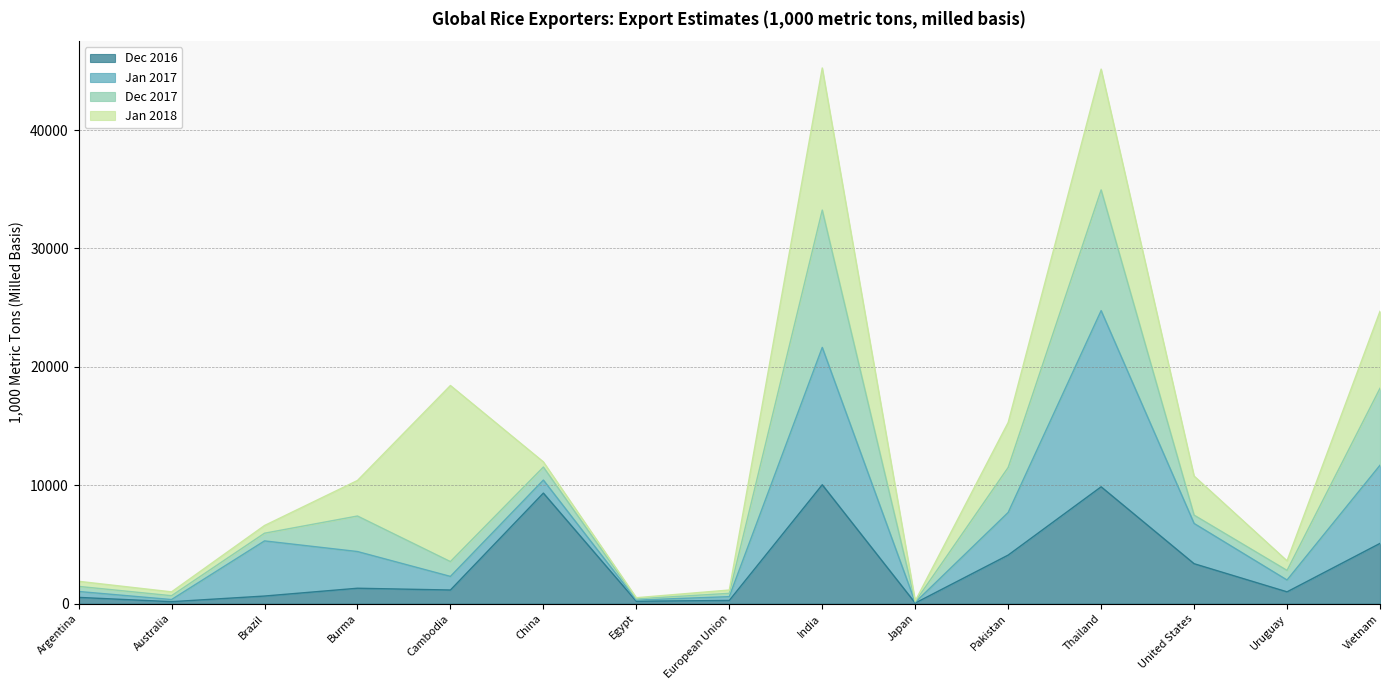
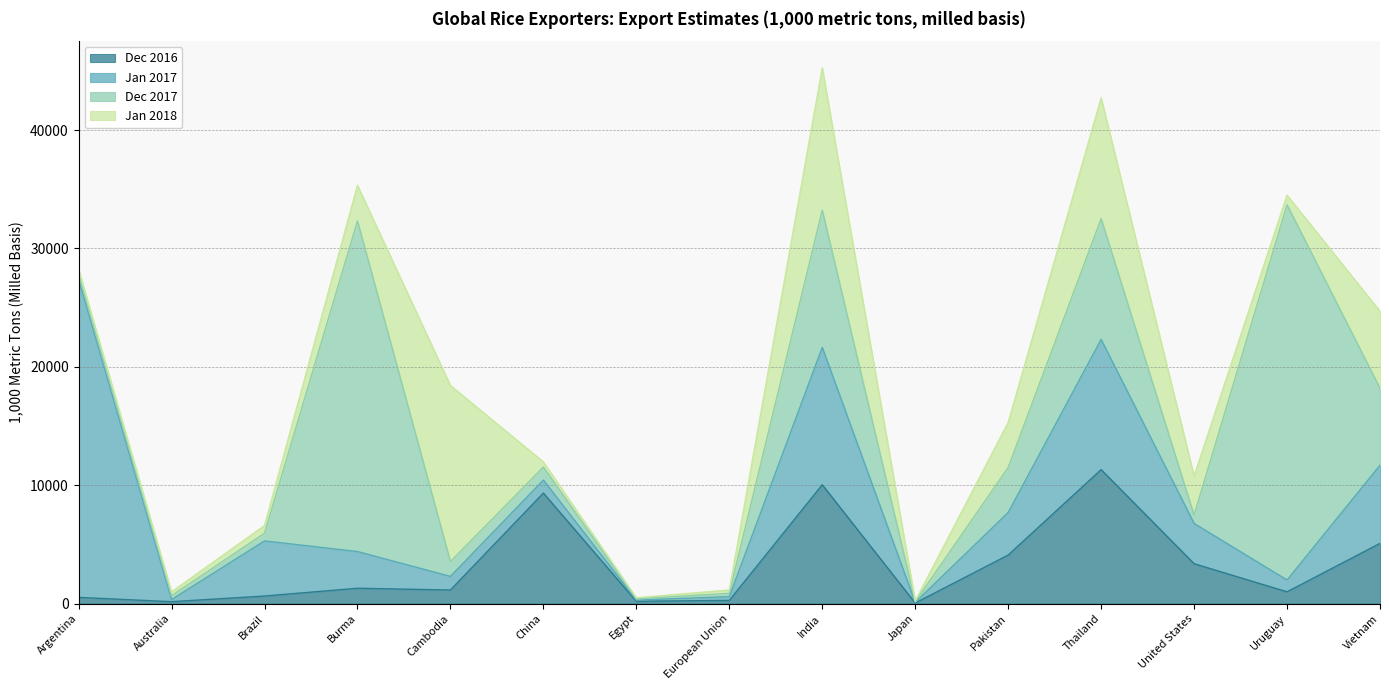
Jan 2017, Argentina: 500 -> 26900
Dec 2017, Burma: 3000 -> 27900
Dec 2016, Thailand: 9900 -> 11300
Jan 2017, Thailand: 14900 -> 11000
Dec 2017, Uruguay: 800 -> 31700
